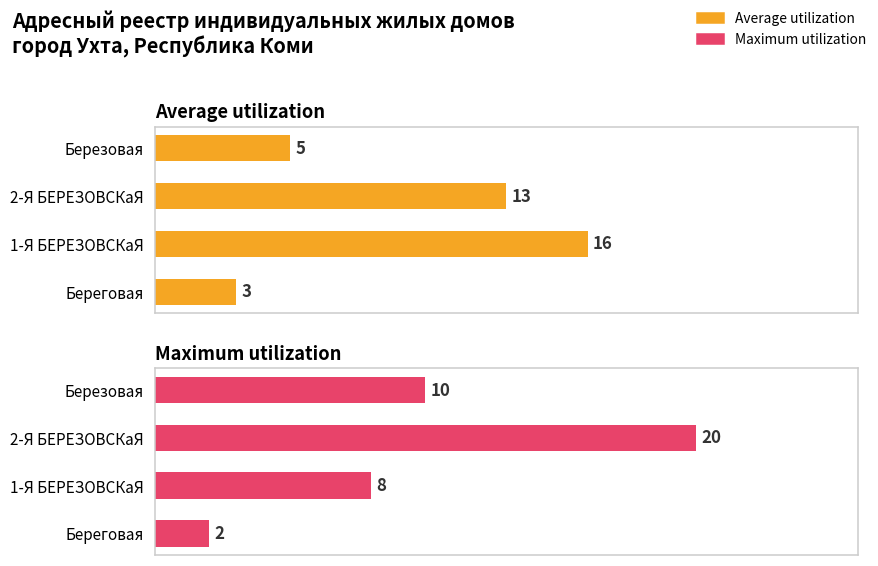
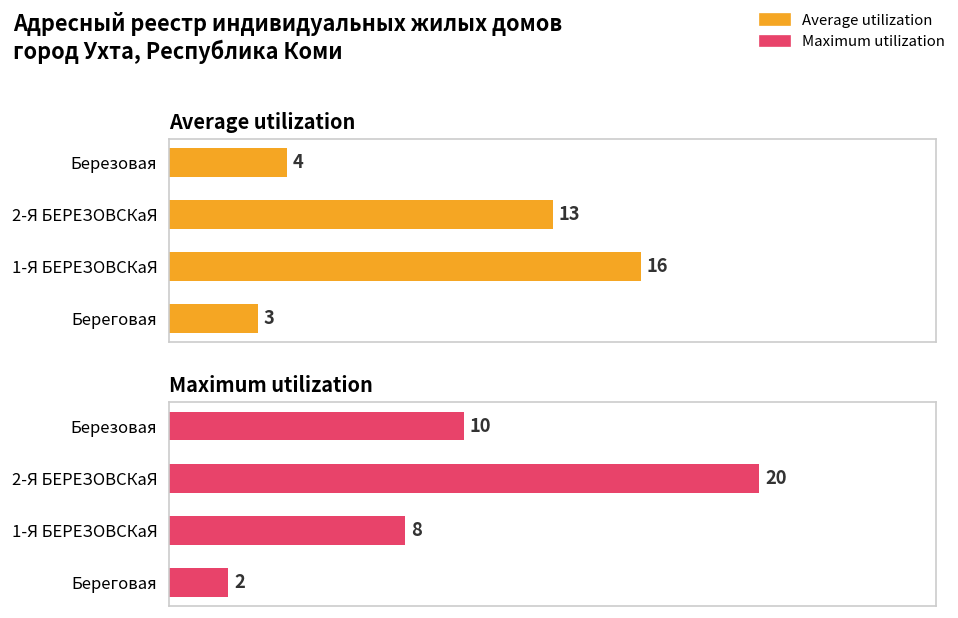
Average utilization, Березовая: 5 -> 4
